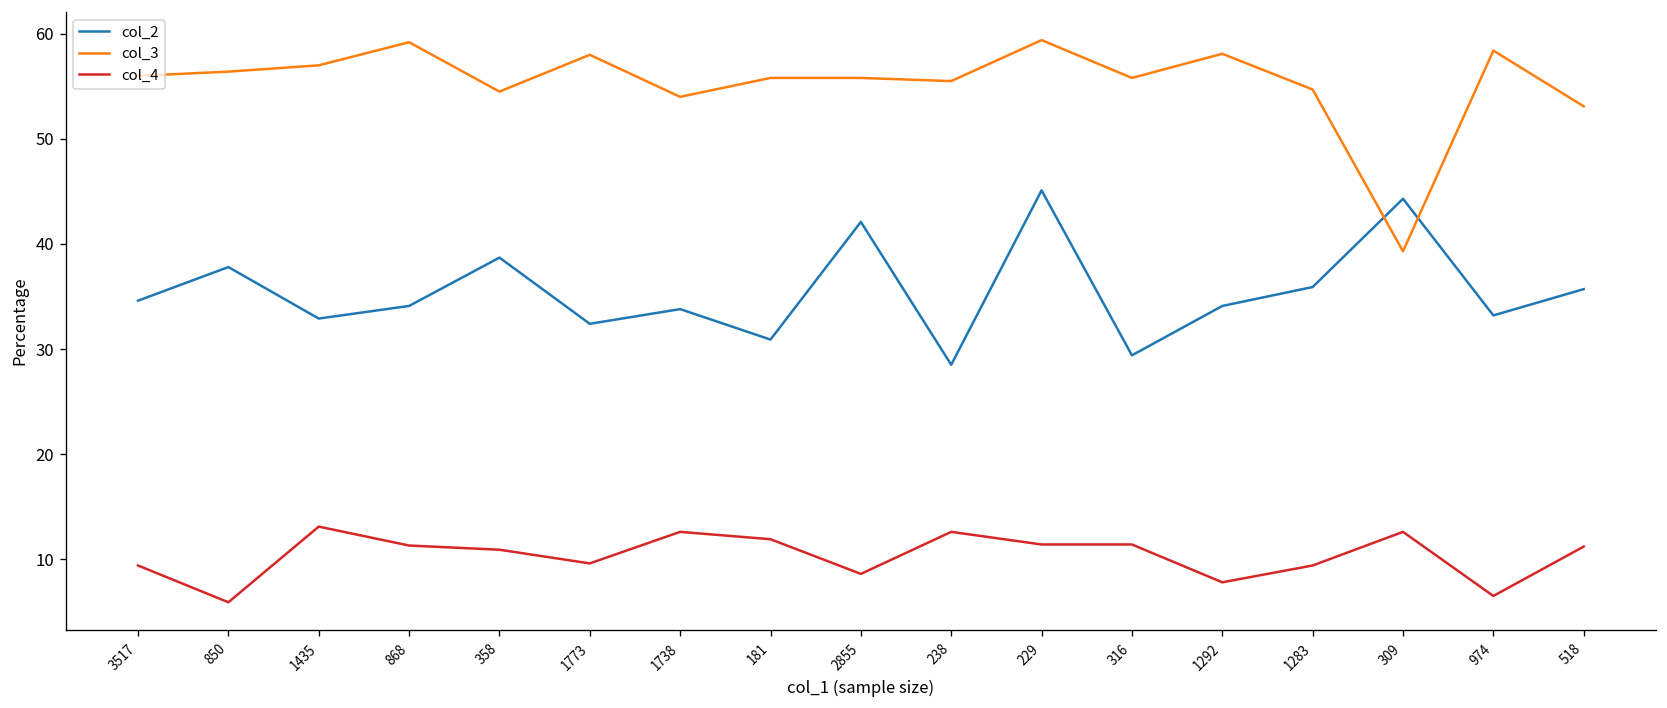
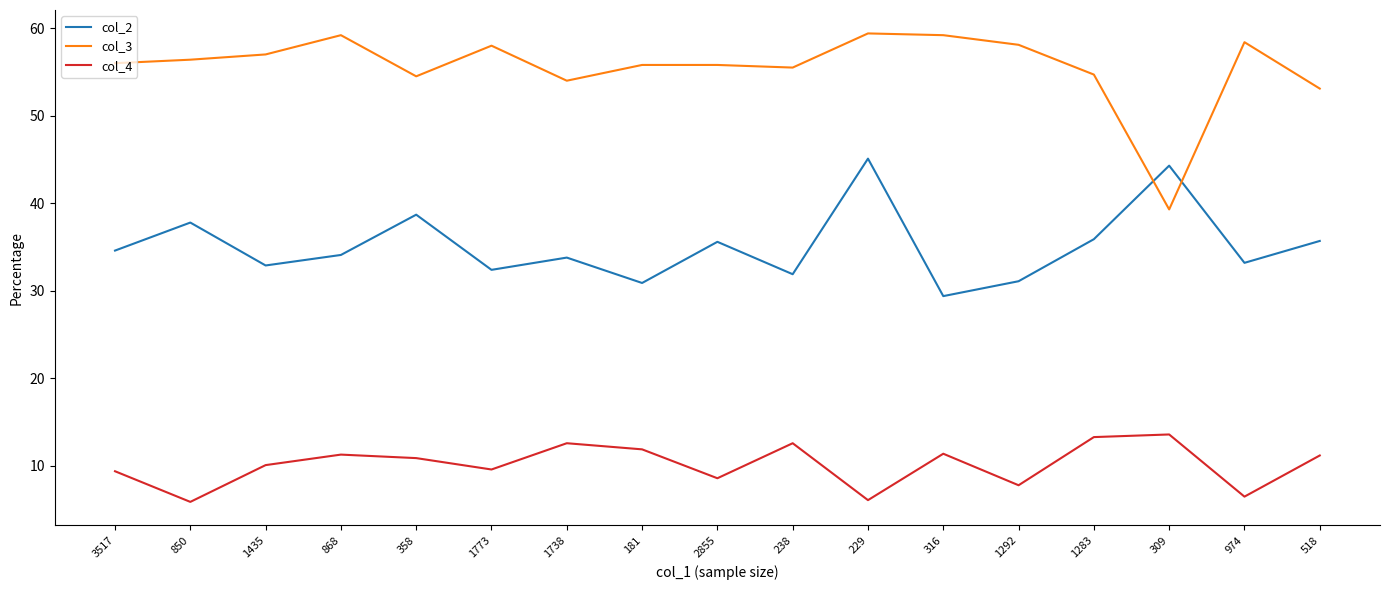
col_4, 1435: 13 -> 10
col_2, 2855: 42 -> 36
col_2, 238: 29 -> 32
col_4, 229: 11 -> 6
col_3, 316: 56 -> 59
col_2, 1292: 34 -> 31
col_4, 1283: 9 -> 13
col_4, 309: 13 -> 14
